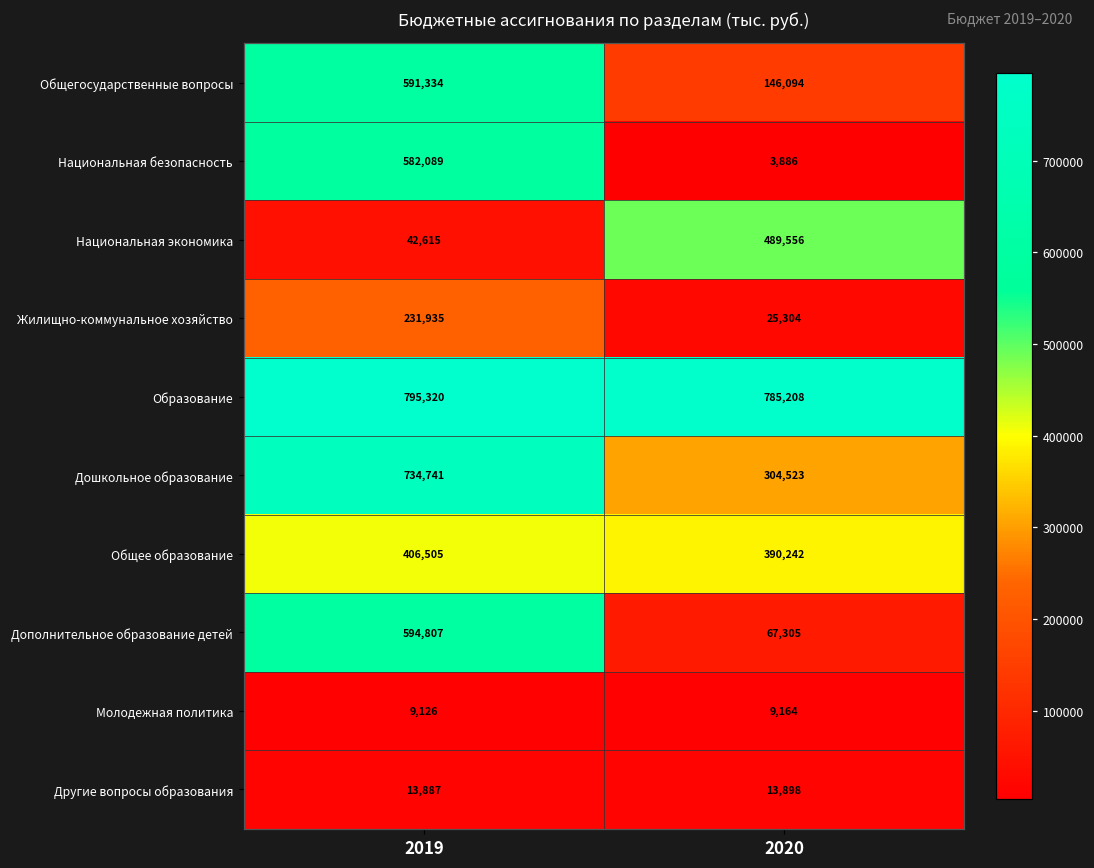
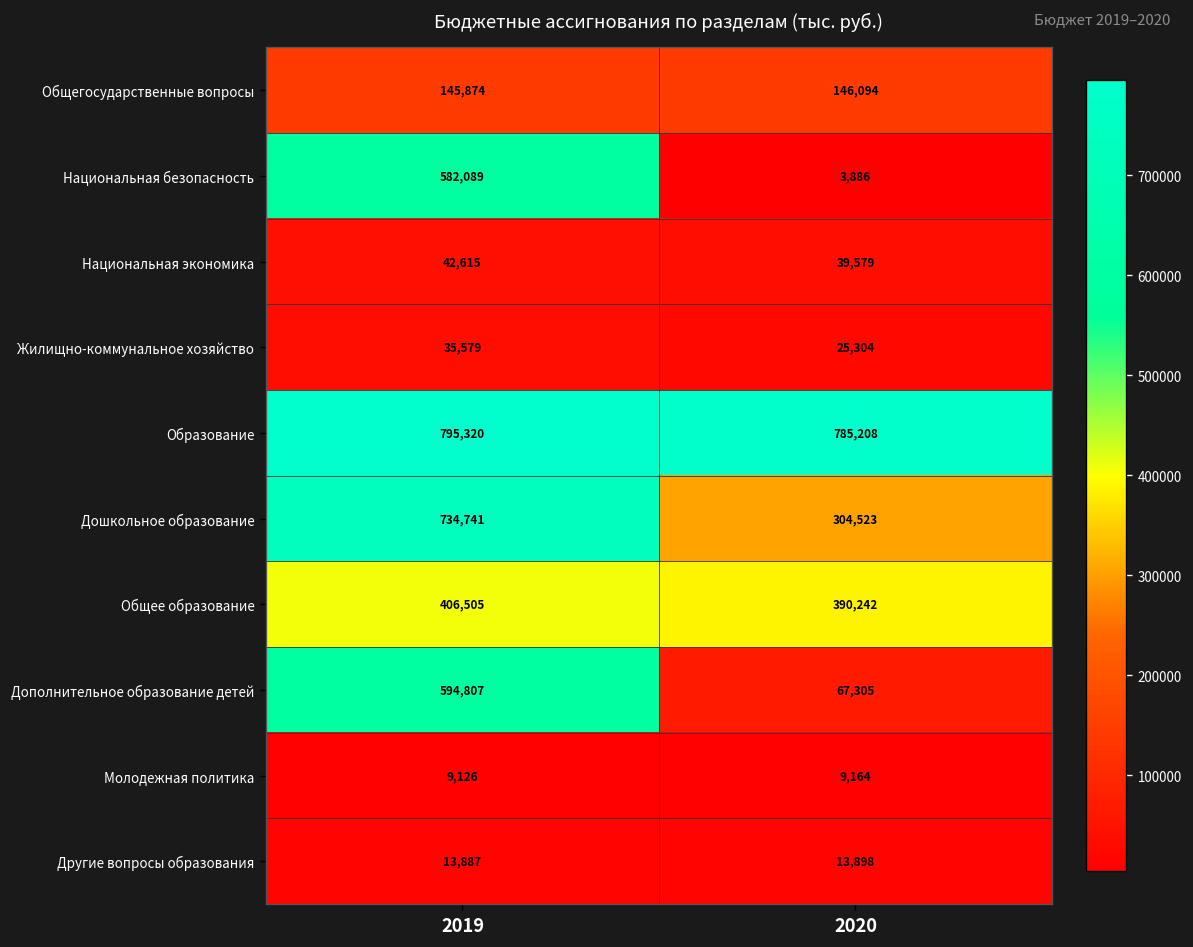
Общегосударственные вопросы, 2019: 591,334 -> 145,874
Национальная экономика, 2020: 489,556 -> 39,579
Жилищно-коммунальное хозяйство, 2019: 231,935 -> 35,579
